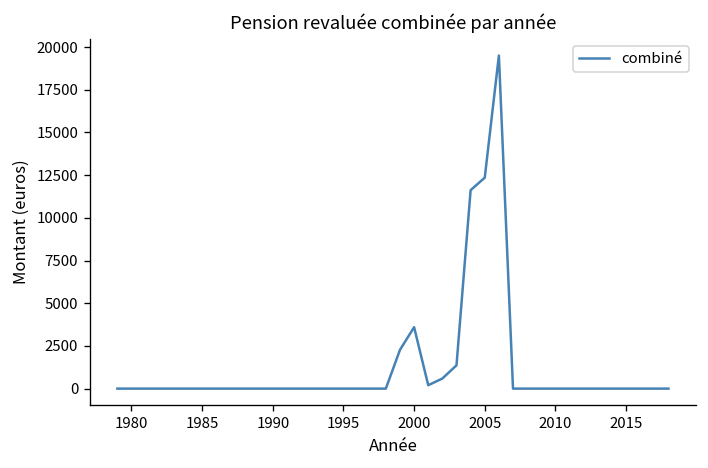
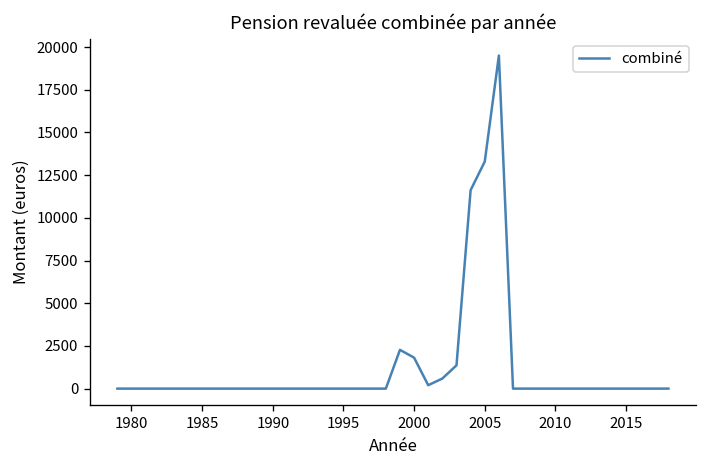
2000: 3600 -> 1800
2005: 12400 -> 13300
